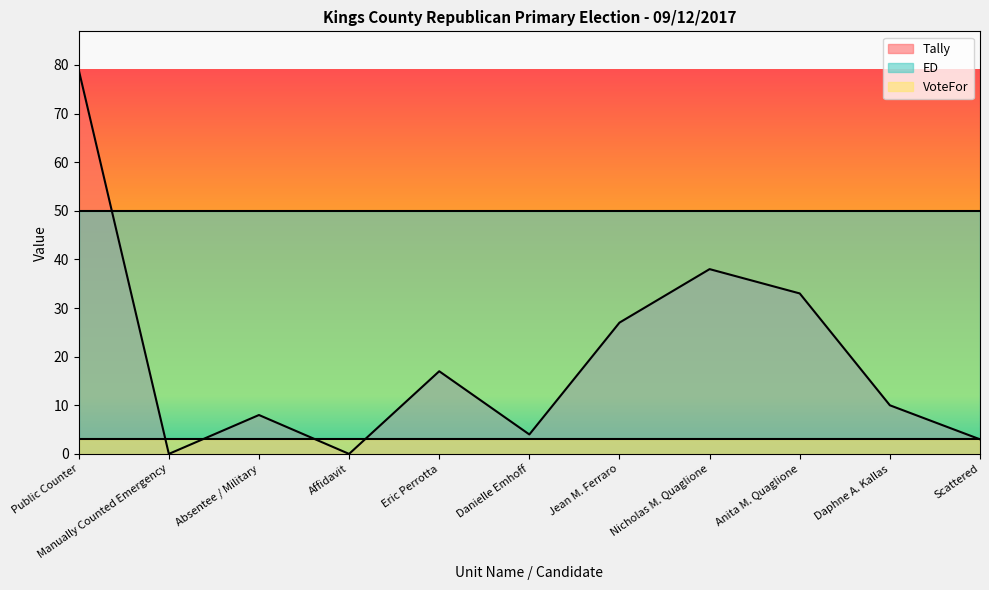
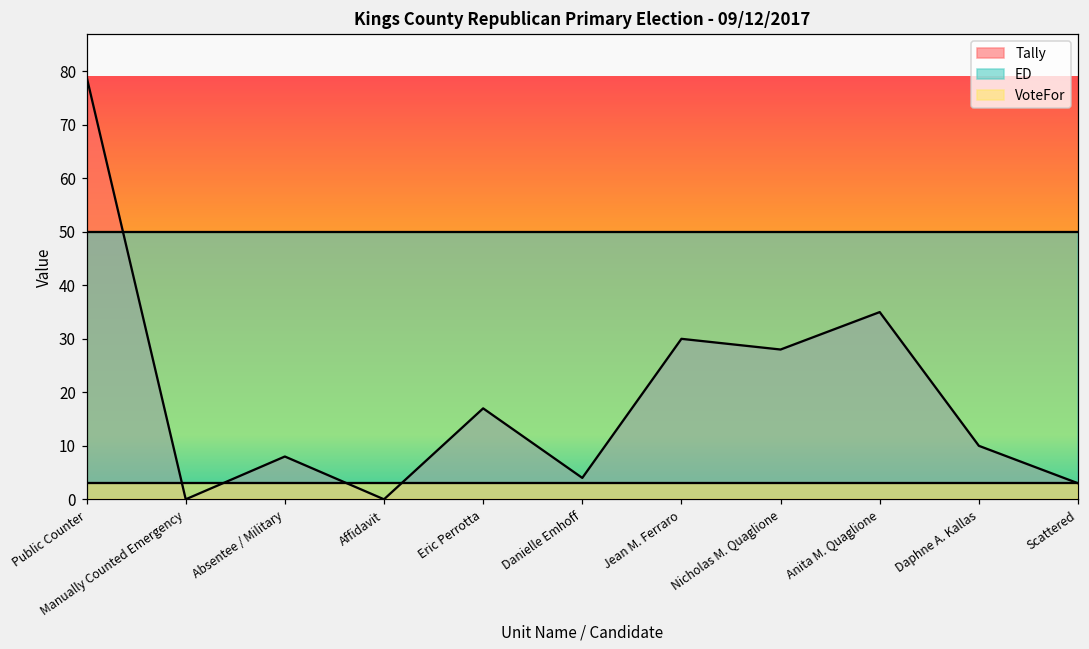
Tally, Jean M. Ferraro: 27 -> 30
Tally, Nicholas M. Quaglione: 38 -> 28
Tally, Anita M. Quaglione: 33 -> 35
